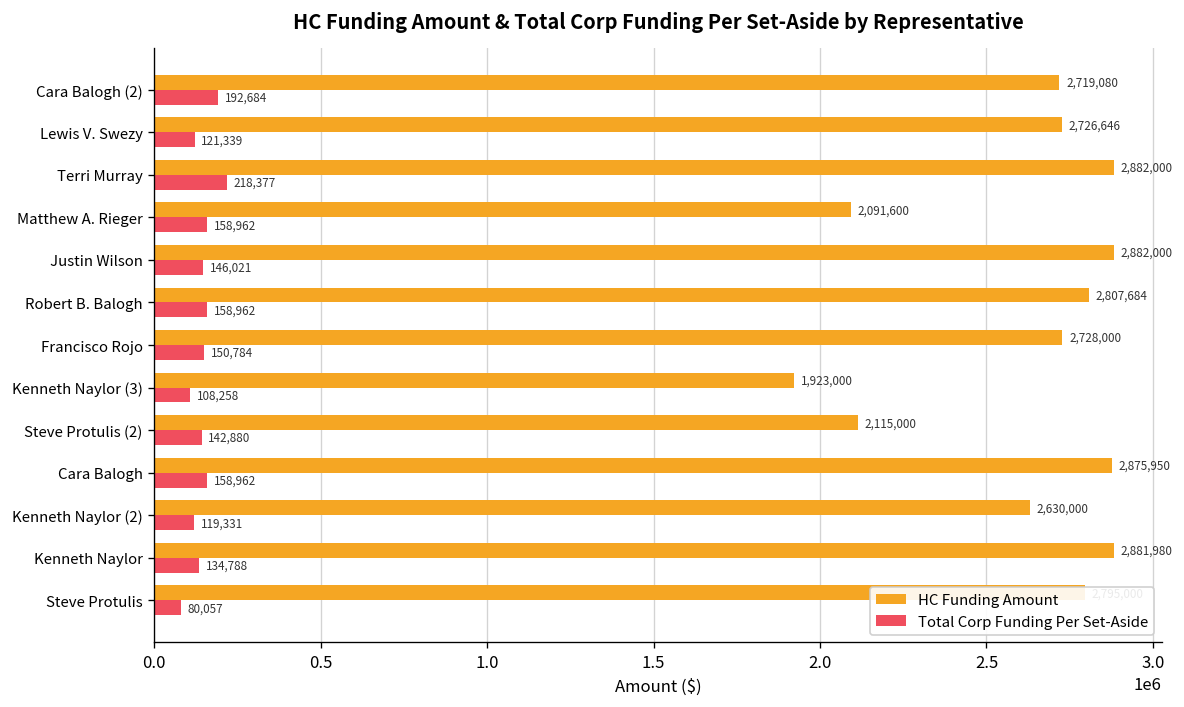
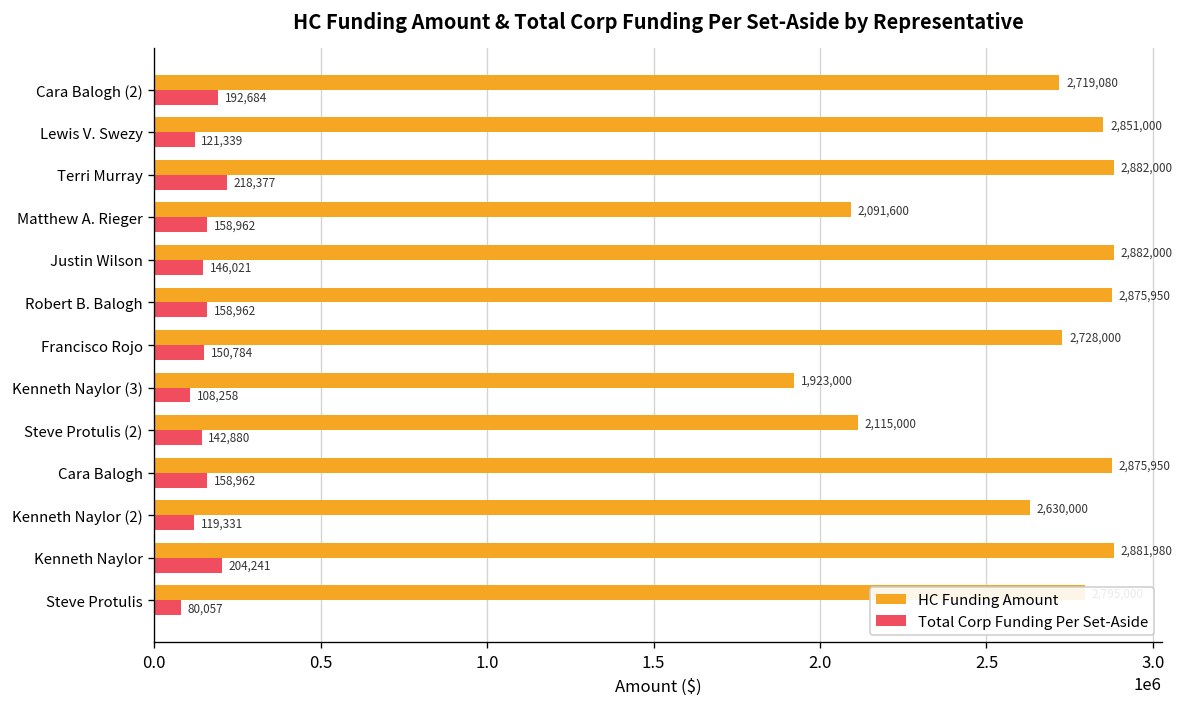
HC Funding Amount, Lewis V. Swezy: 2,726,646 -> 2,851,000
HC Funding Amount, Robert B. Balogh: 2,807,684 -> 2,875,950
Total Corp Funding Per Set-Aside, Kenneth Naylor: 134,788 -> 204,241
